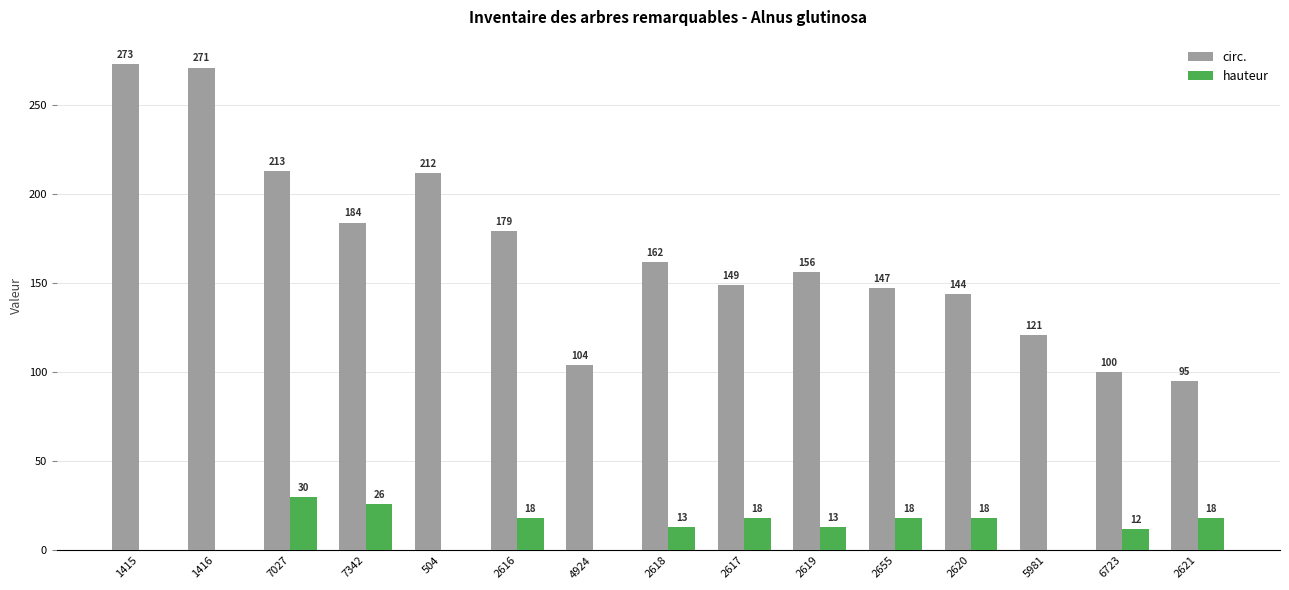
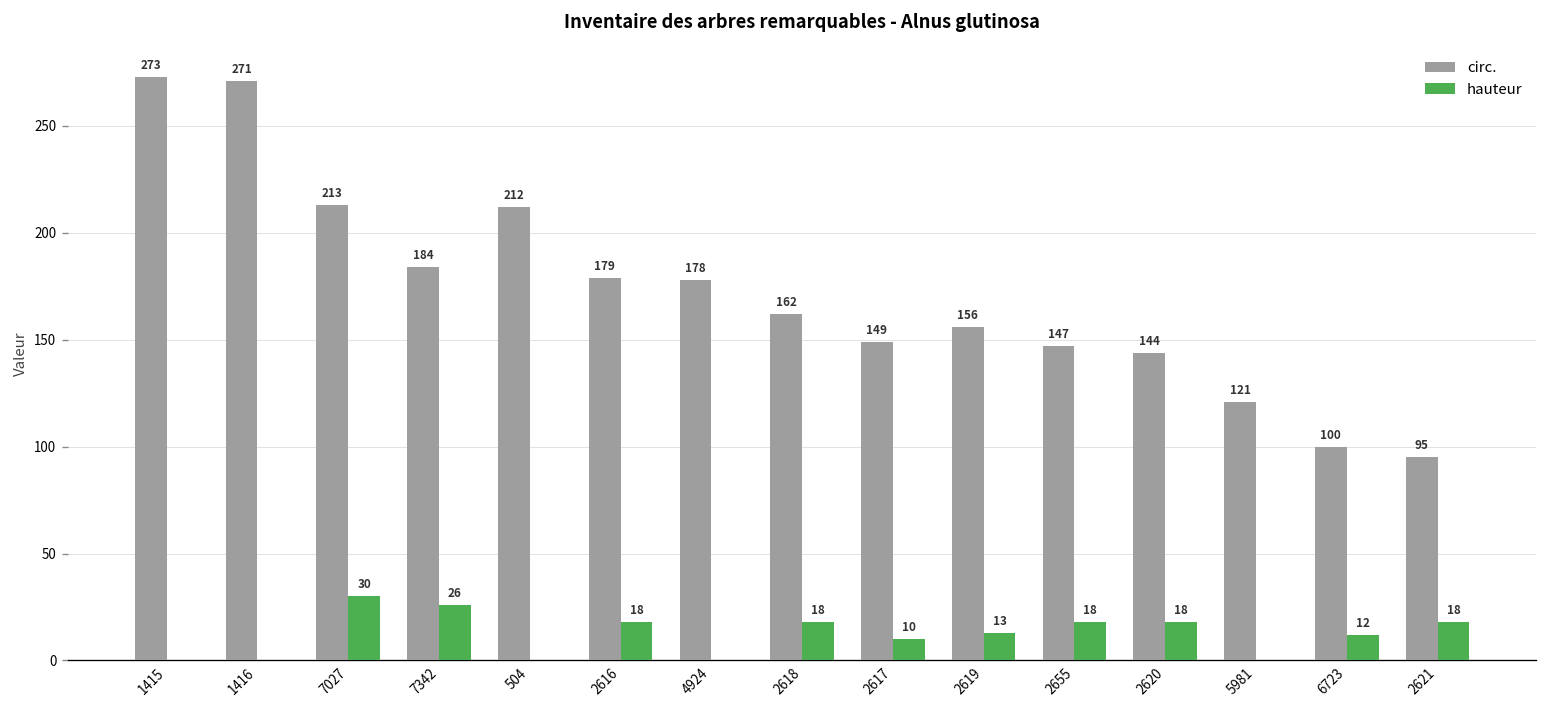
circ., 4924: 104 -> 178
hauteur, 2618: 13 -> 18
hauteur, 2617: 18 -> 10
